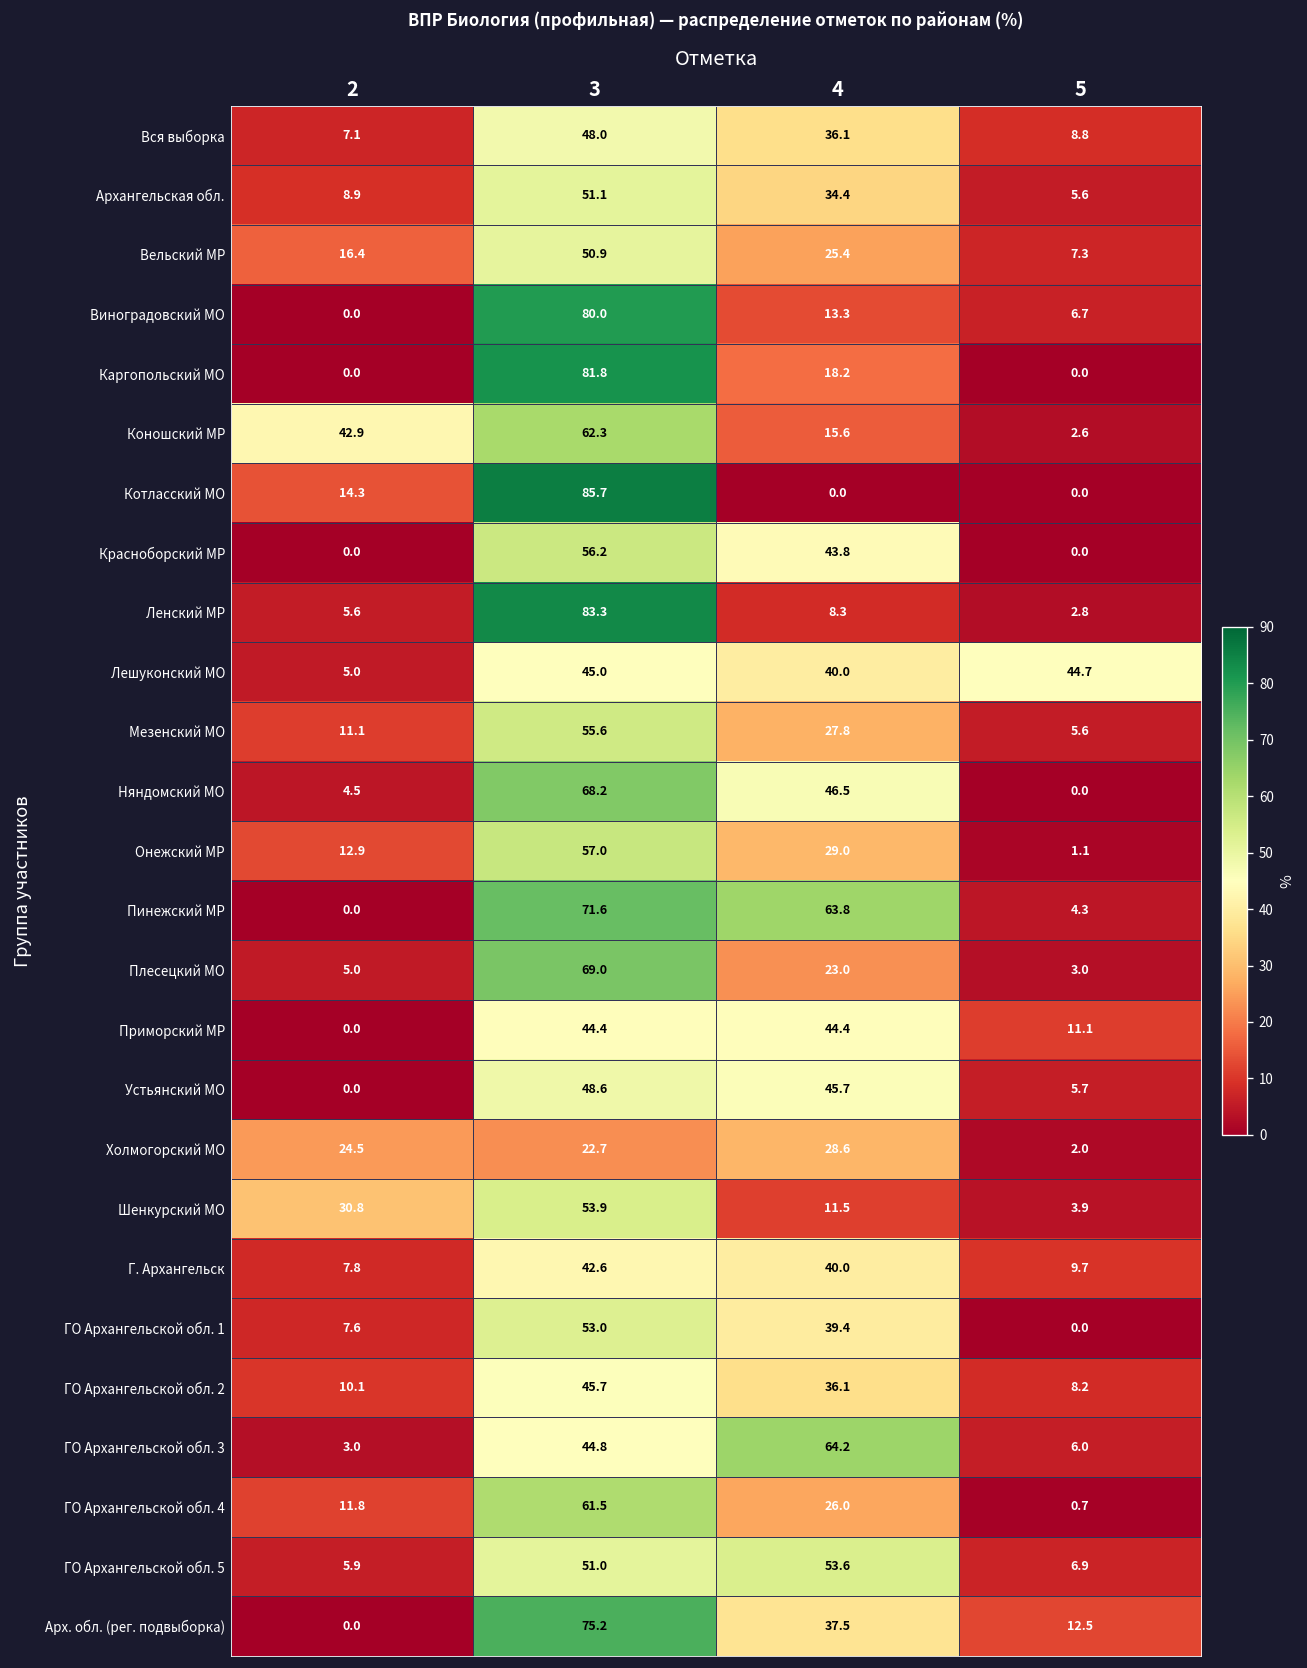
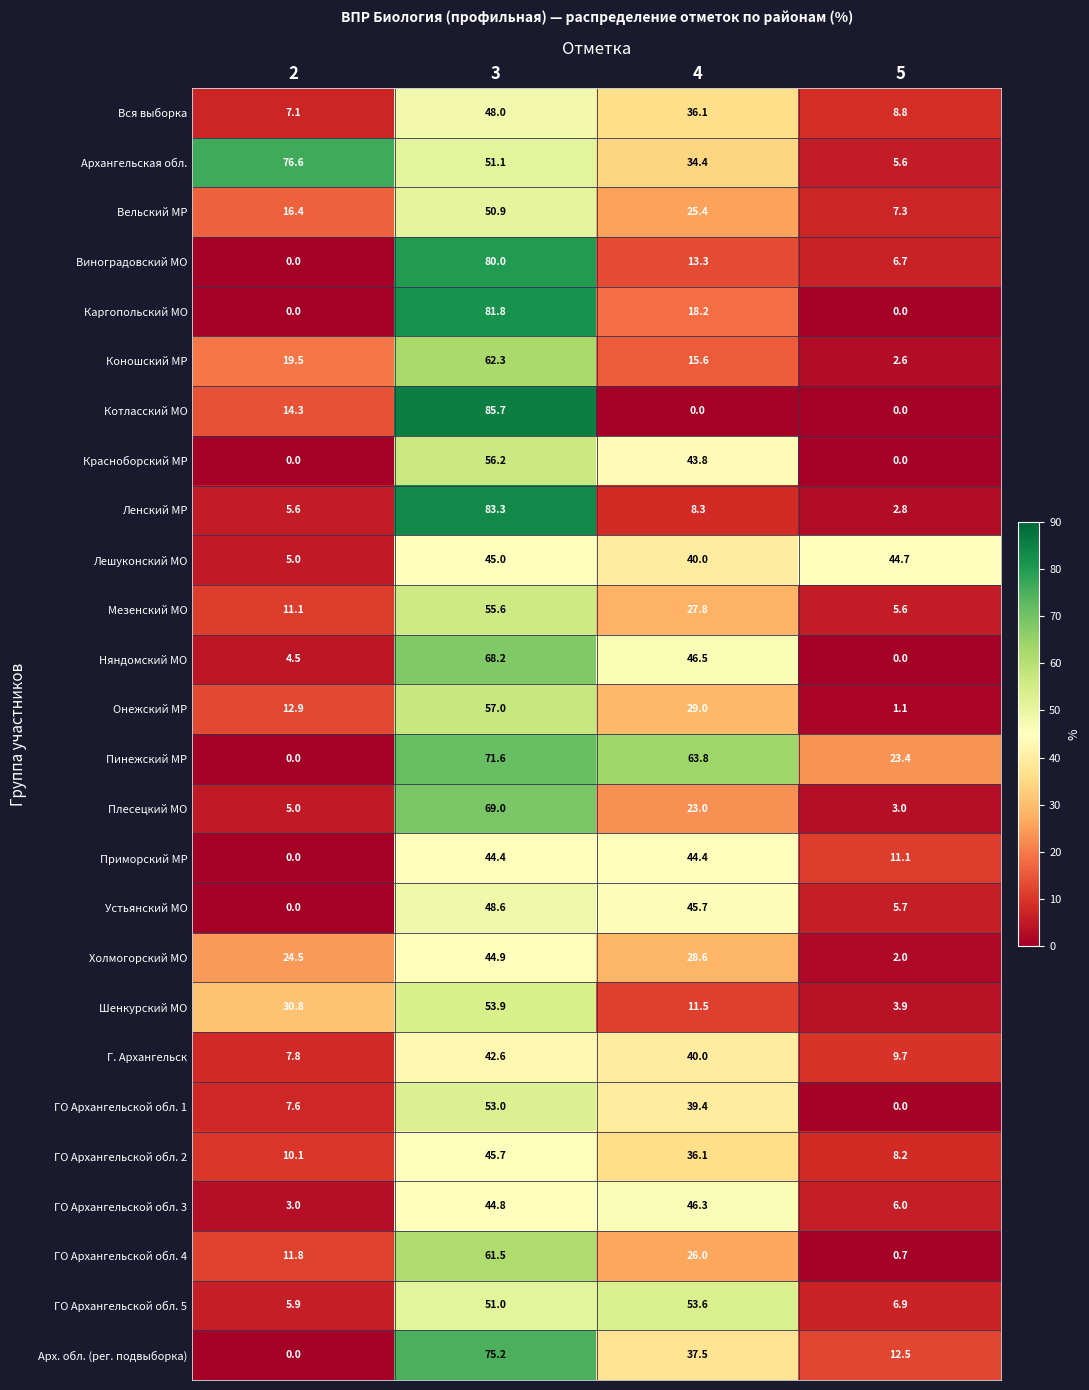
Архангельская обл., 2: 8.9 -> 76.6
Коношский МР, 2: 42.9 -> 19.5
Пинежский МР, 5: 4.3 -> 23.4
Холмогорский МО, 3: 22.7 -> 44.9
ГО Архангельской обл. 3, 4: 64.2 -> 46.3
